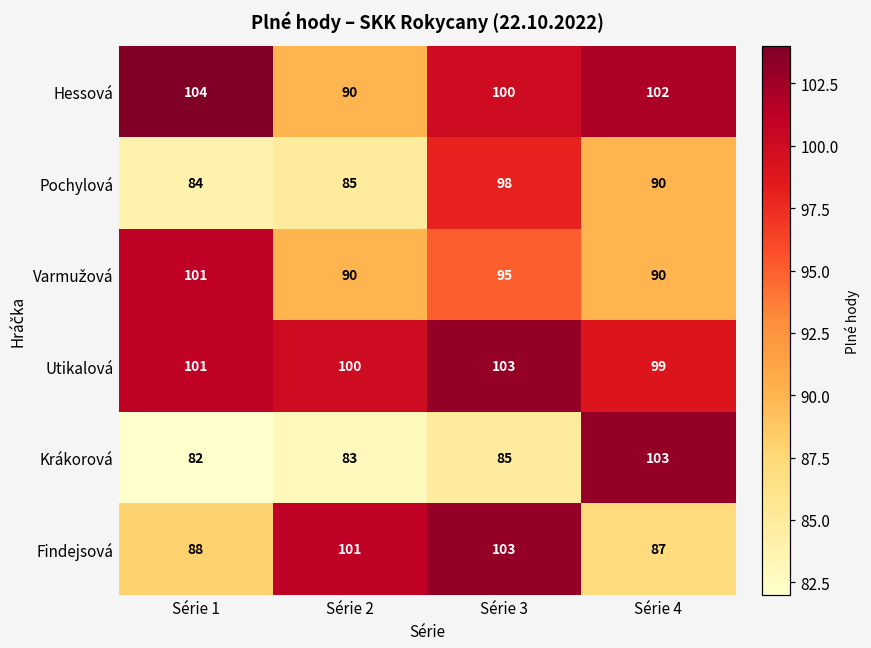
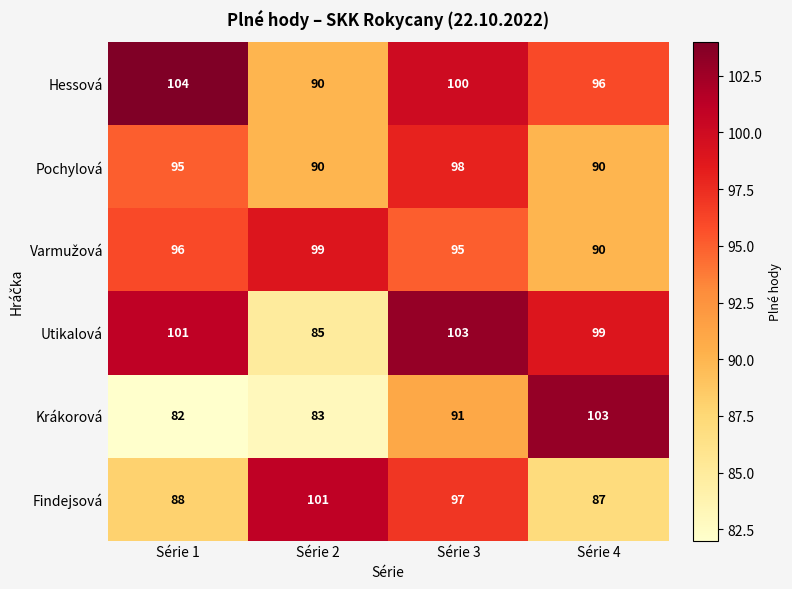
Hessová, Série 4: 102 -> 96
Pochylová, Série 1: 84 -> 95
Pochylová, Série 2: 85 -> 90
Varmužová, Série 1: 101 -> 96
Varmužová, Série 2: 90 -> 99
Utikalová, Série 2: 100 -> 85
Krákorová, Série 3: 85 -> 91
Findejsová, Série 3: 103 -> 97
